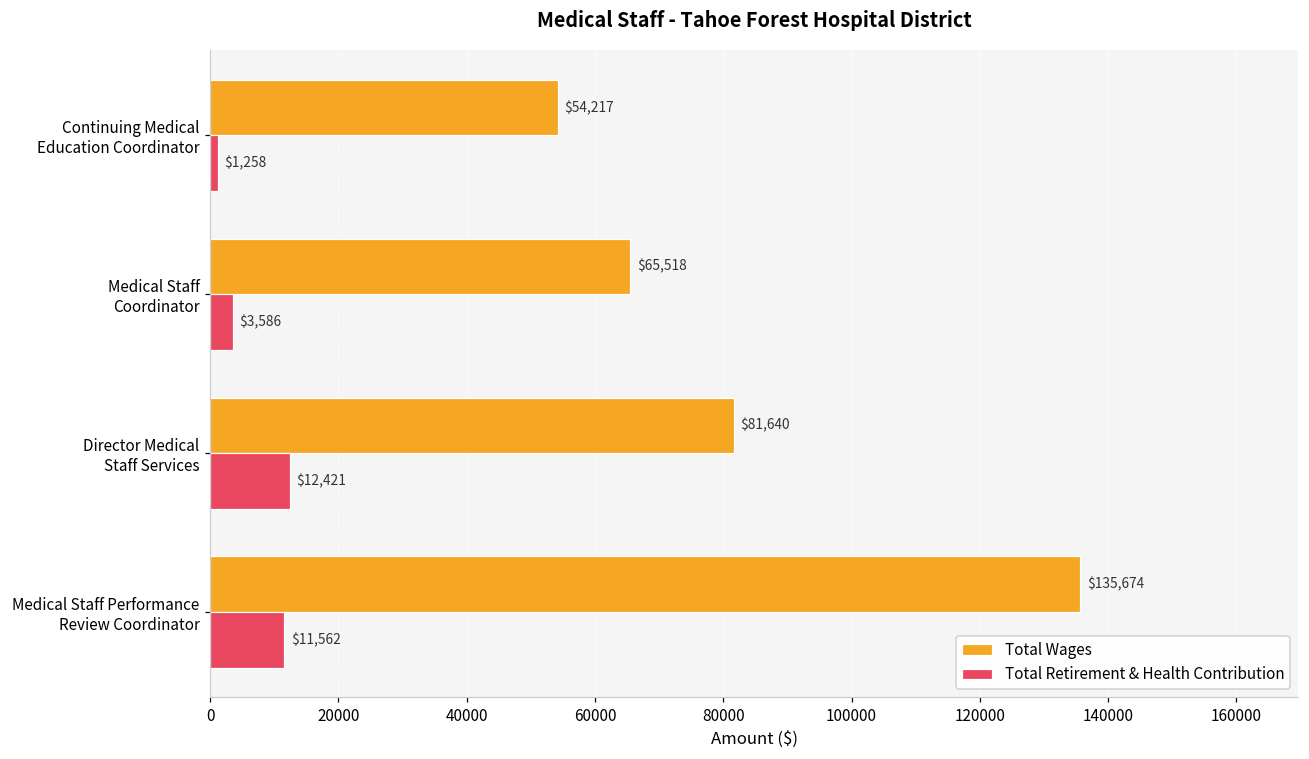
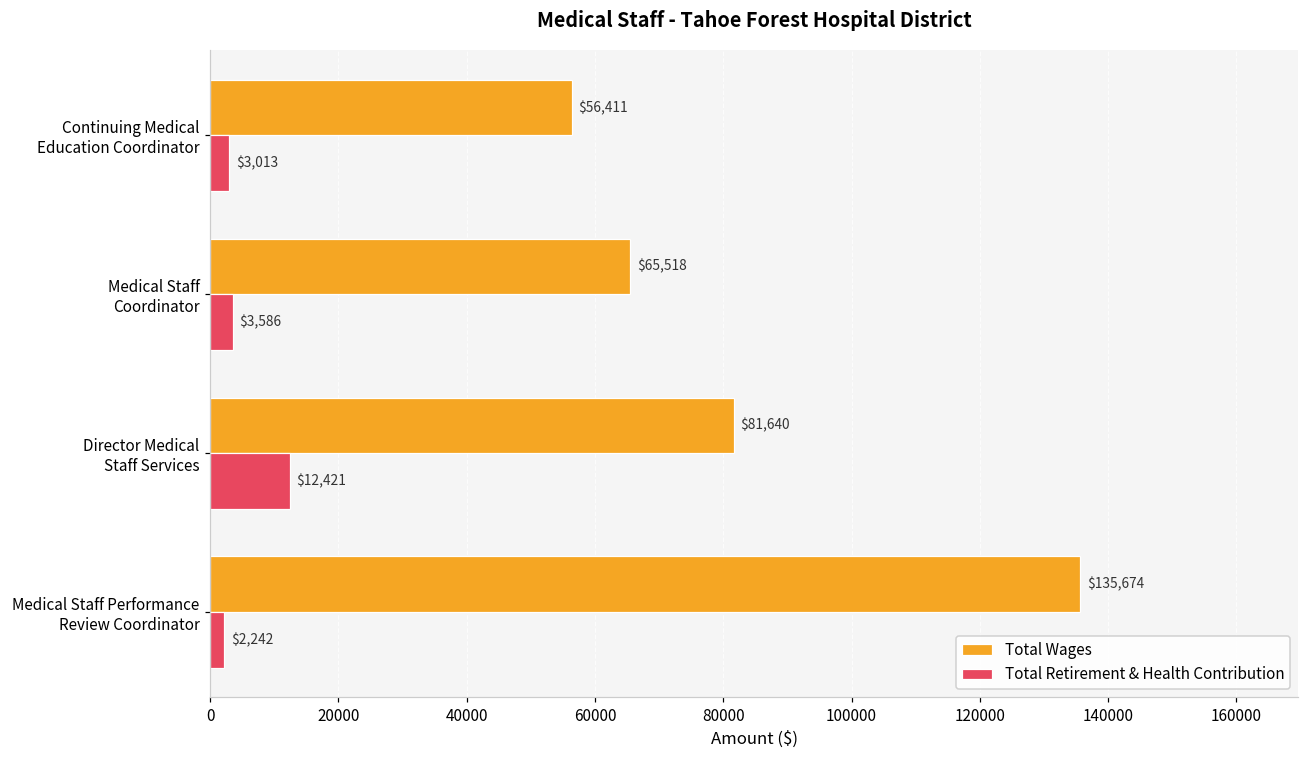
Total Wages, Continuing Medical Education Coordinator: $54,217 -> $56,411
Total Retirement & Health Contribution, Continuing Medical Education Coordinator: $1,258 -> $3,013
Total Retirement & Health Contribution, Medical Staff Performance Review Coordinator: $11,562 -> $2,242
